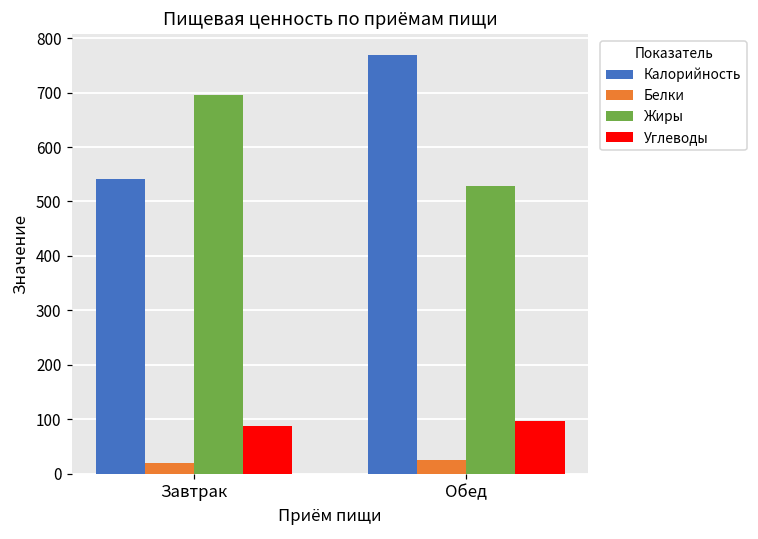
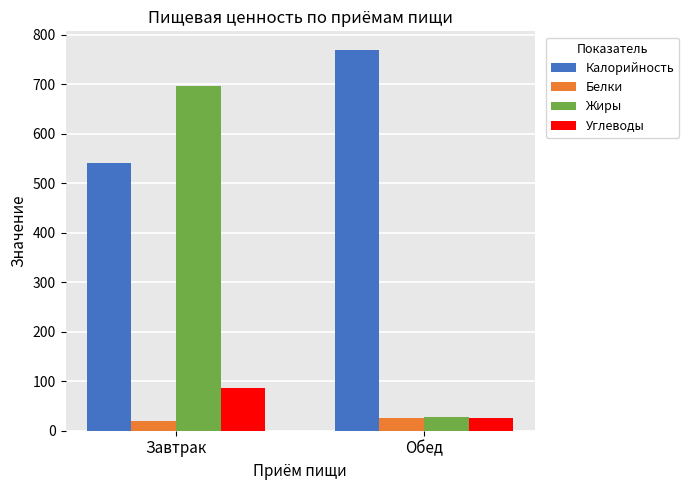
Жиры, Обед: 530 -> 30
Углеводы, Обед: 100 -> 20
